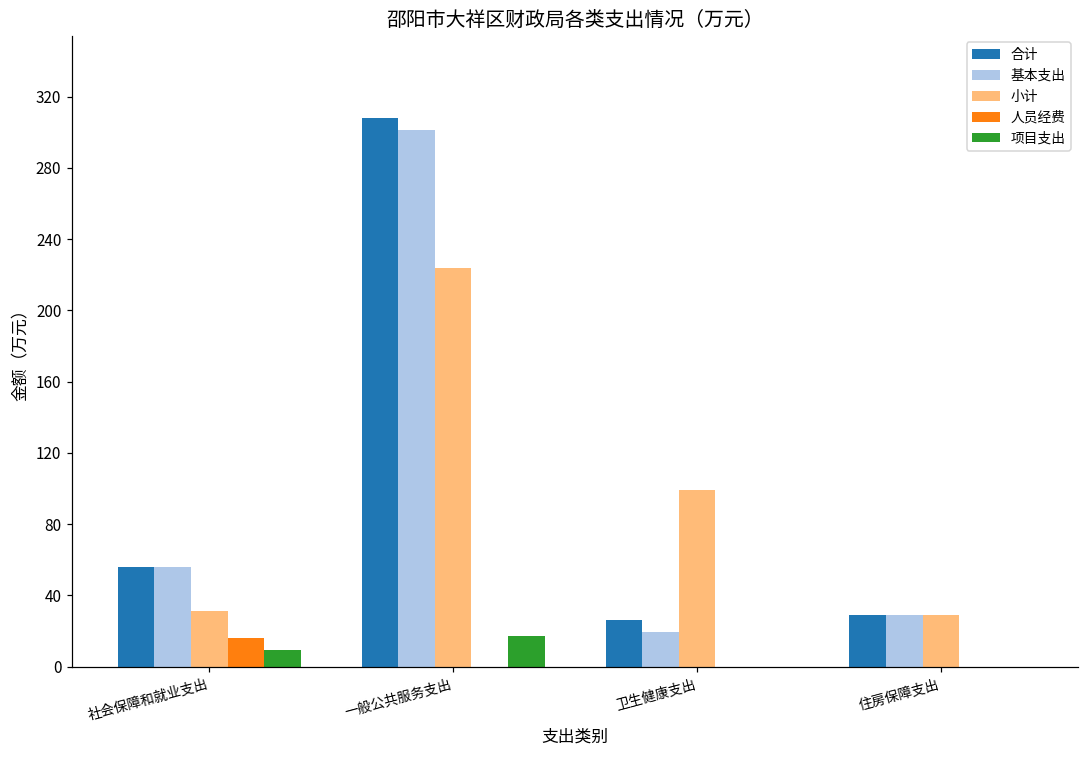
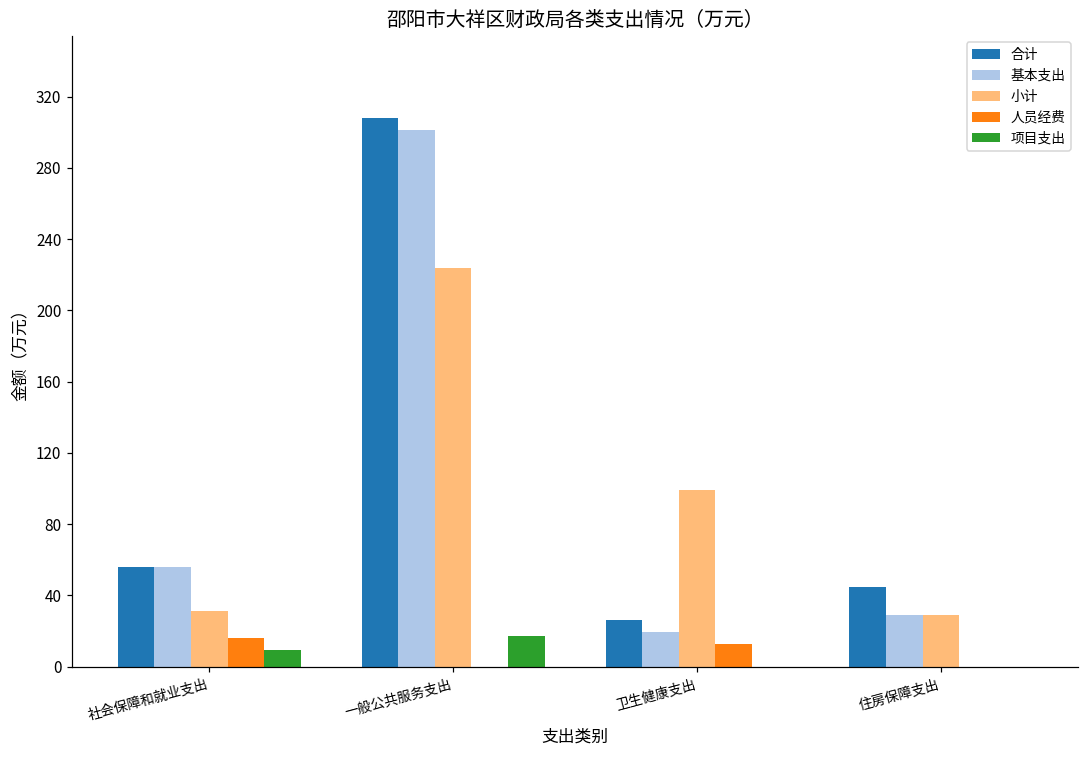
人员经费, 卫生健康支出: 0 -> 13
合计, 住房保障支出: 29 -> 45
